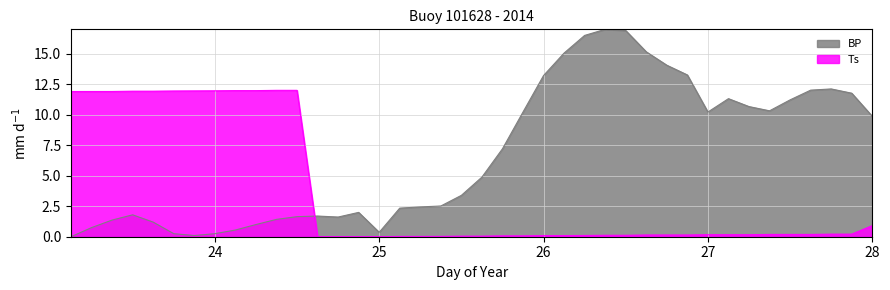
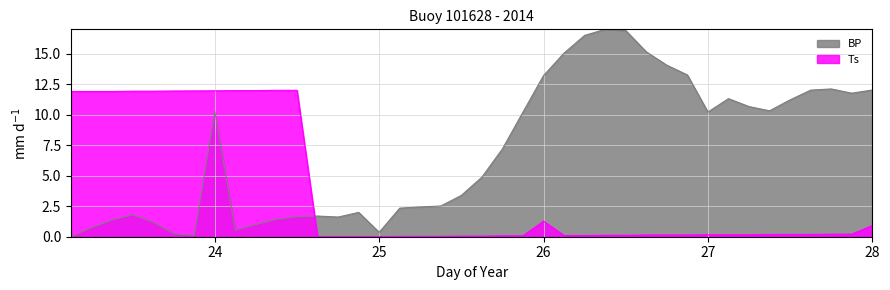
BP, 24: 0.2 -> 10.3
Ts, 26: 0.1 -> 1.3
BP, 28: 9.9 -> 12.0
